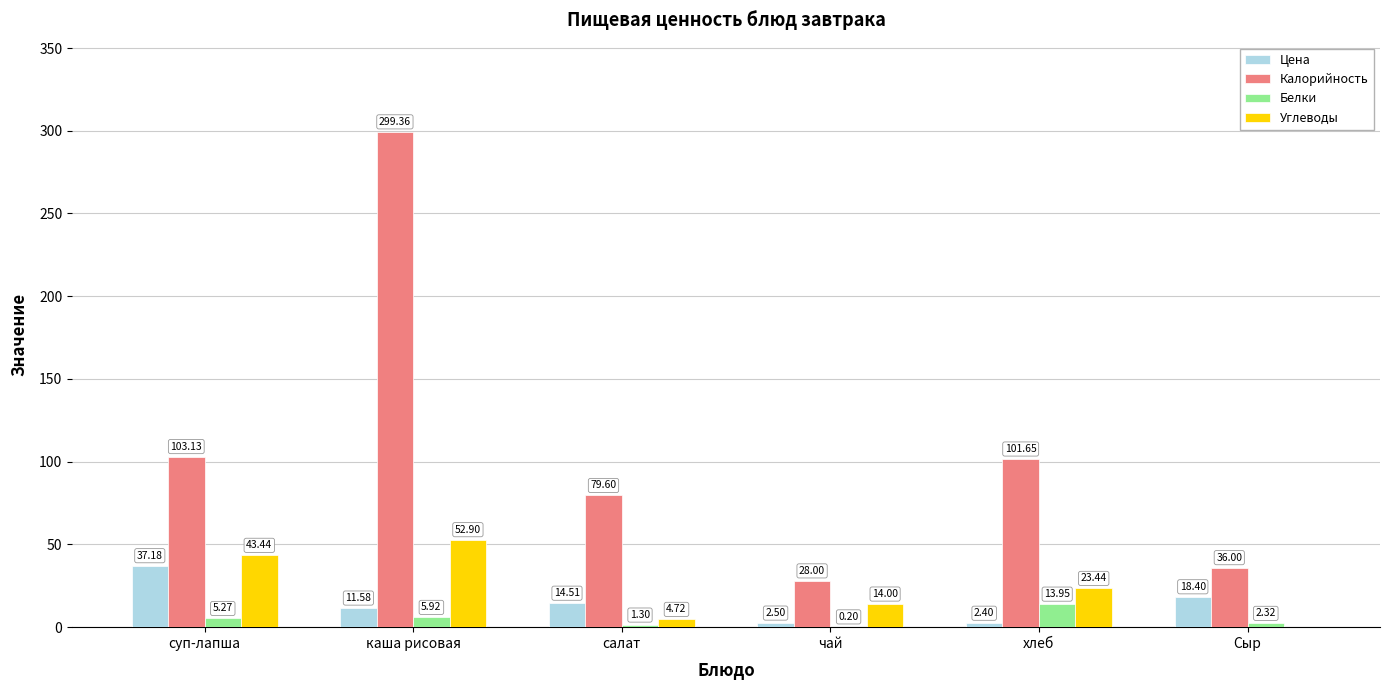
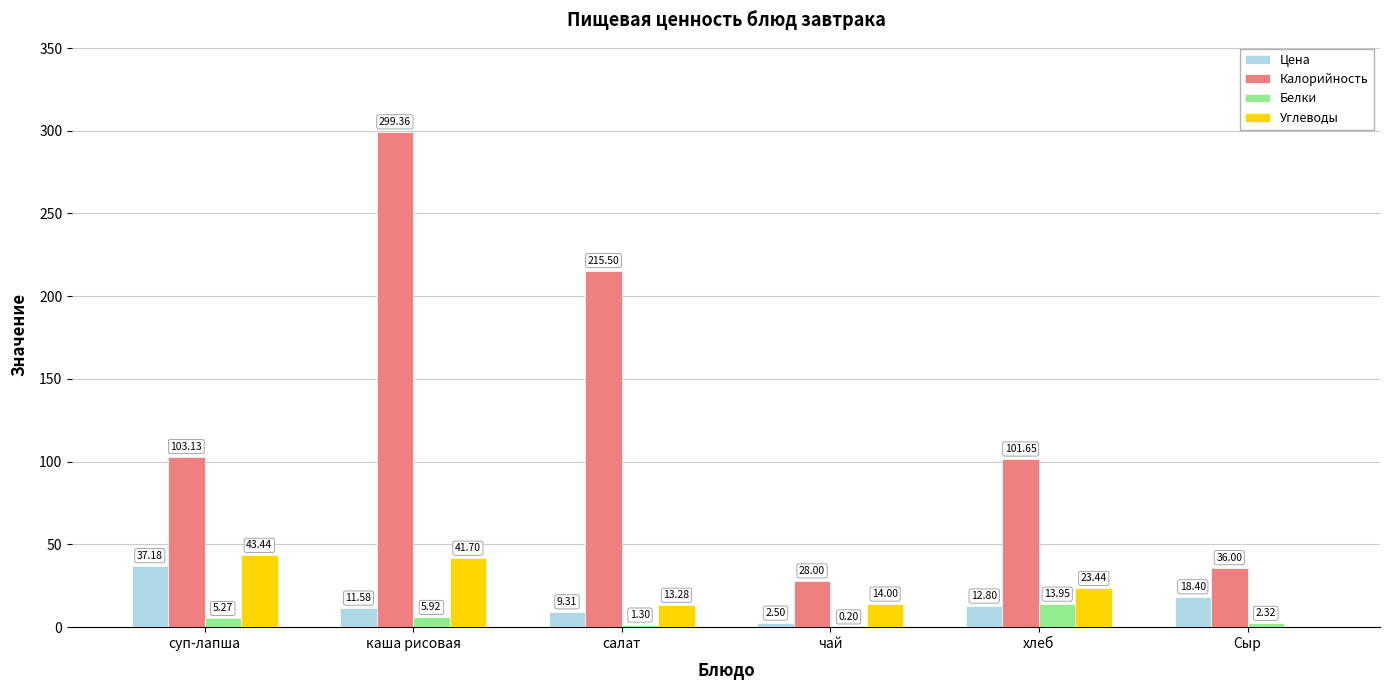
Углеводы, каша рисовая: 52.90 -> 41.70
Цена, салат: 14.51 -> 9.31
Калорийность, салат: 79.60 -> 215.50
Углеводы, салат: 4.72 -> 13.28
Цена, хлеб: 2.40 -> 12.80
